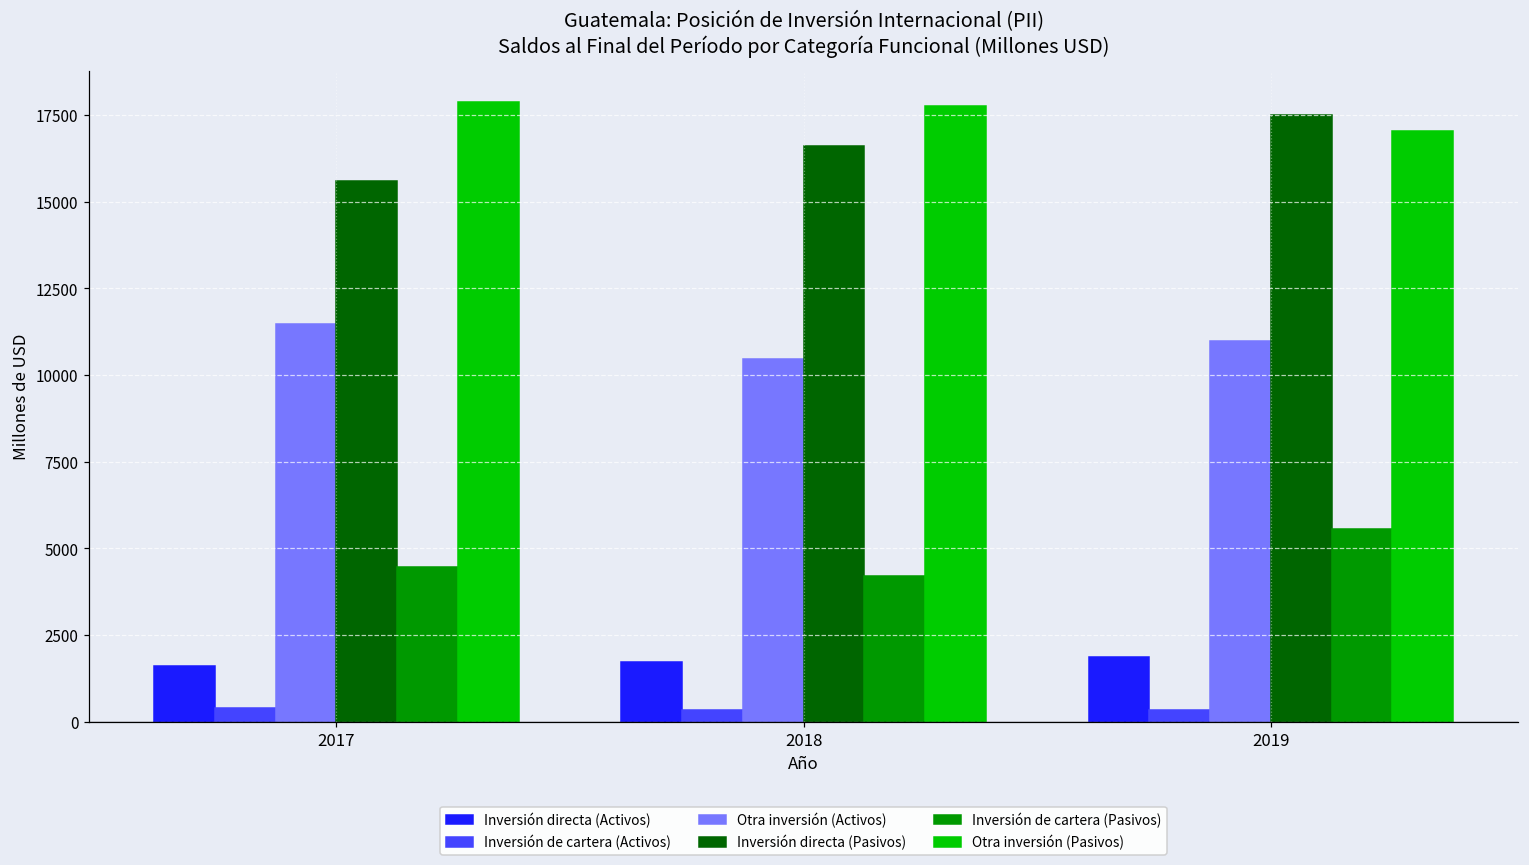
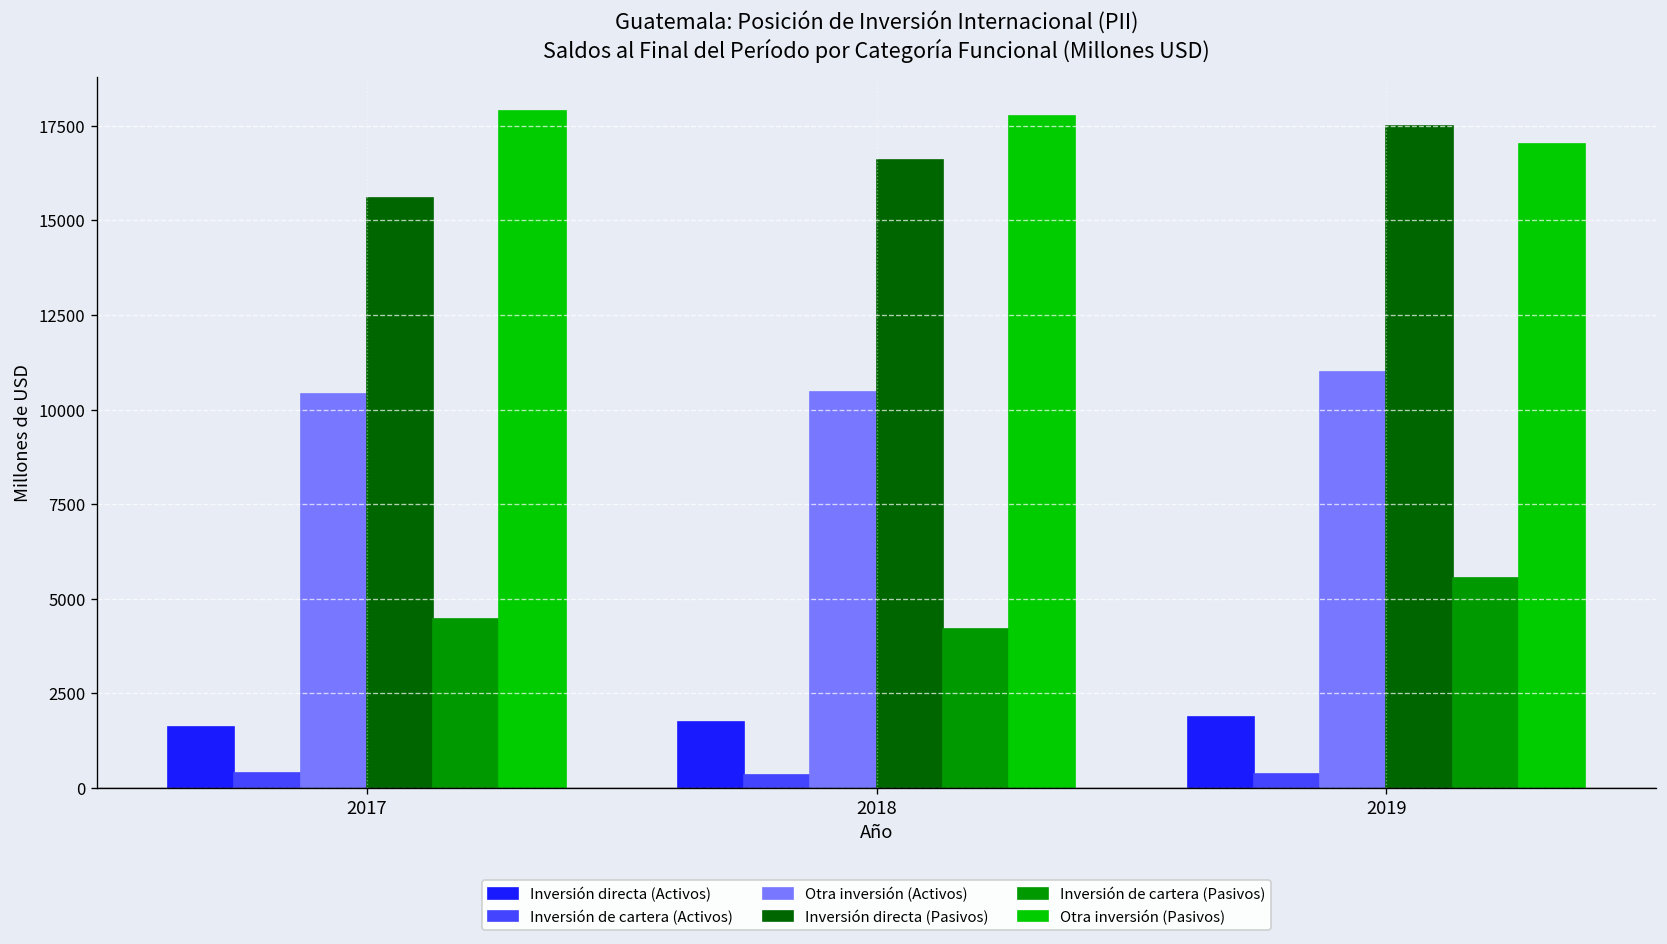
Otra inversión (Activos), 2017: 11500 -> 10400
